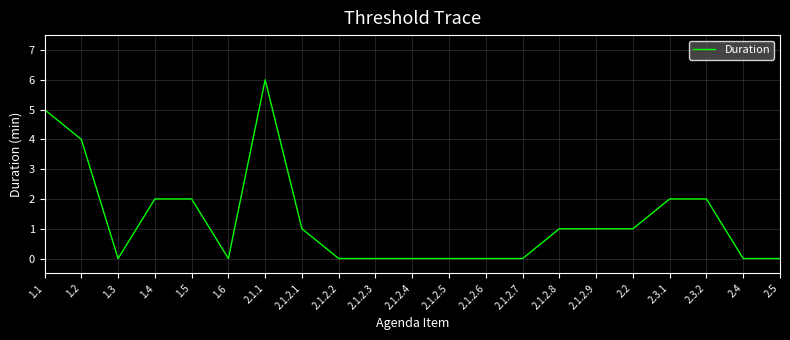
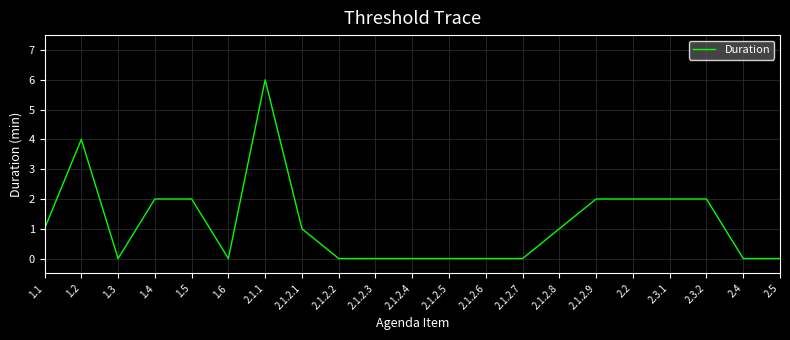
1.1: 5 -> 1
2.1.2.9: 1 -> 2
2.2: 1 -> 2
